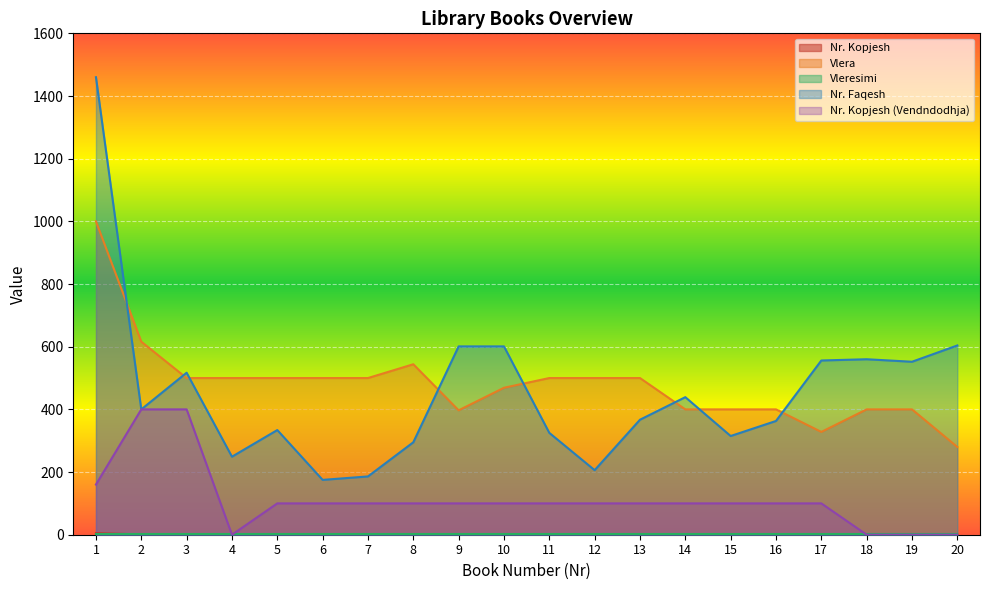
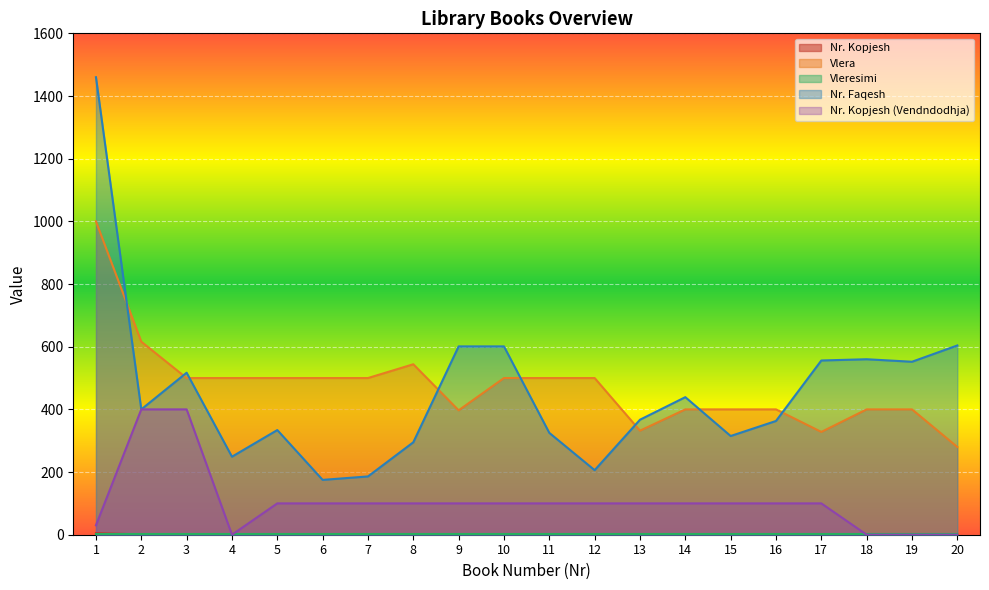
Nr. Kopjesh (Vendndodhja), 1: 160 -> 30
Vlera, 10: 470 -> 500
Vlera, 13: 500 -> 330
